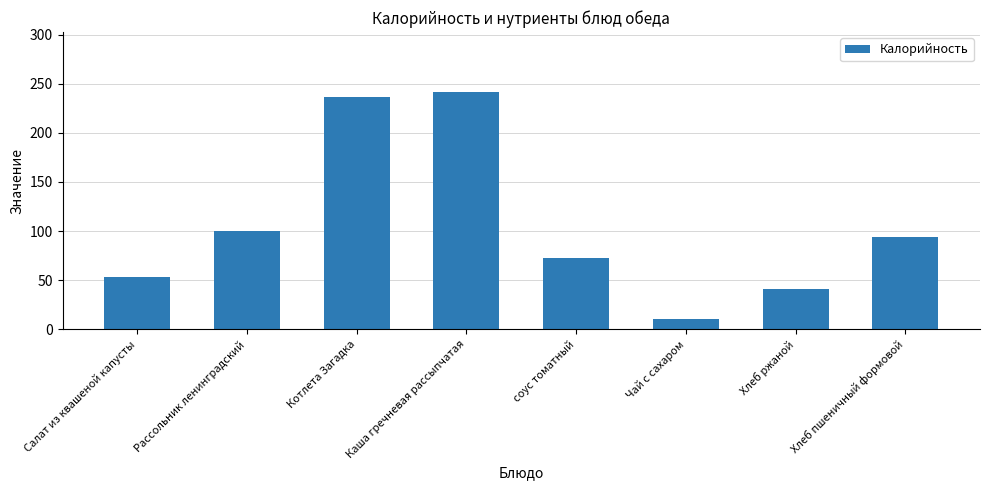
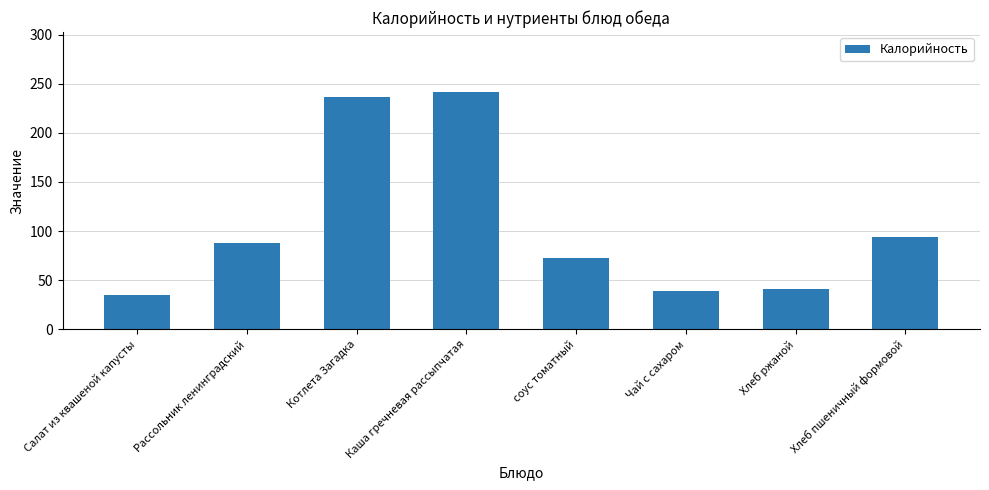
Салат из квашеной капусты: 50 -> 40
Рассольник ленинградский: 100 -> 90
Чай с сахаром: 10 -> 40
